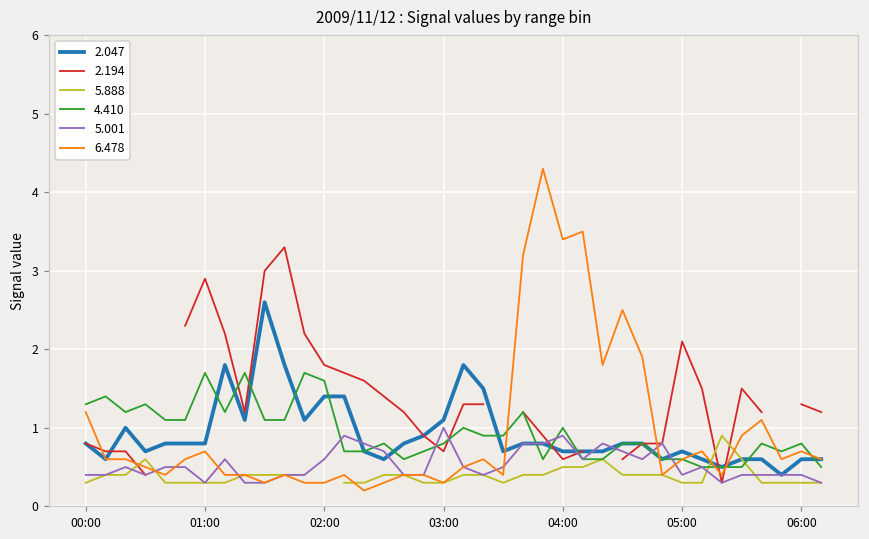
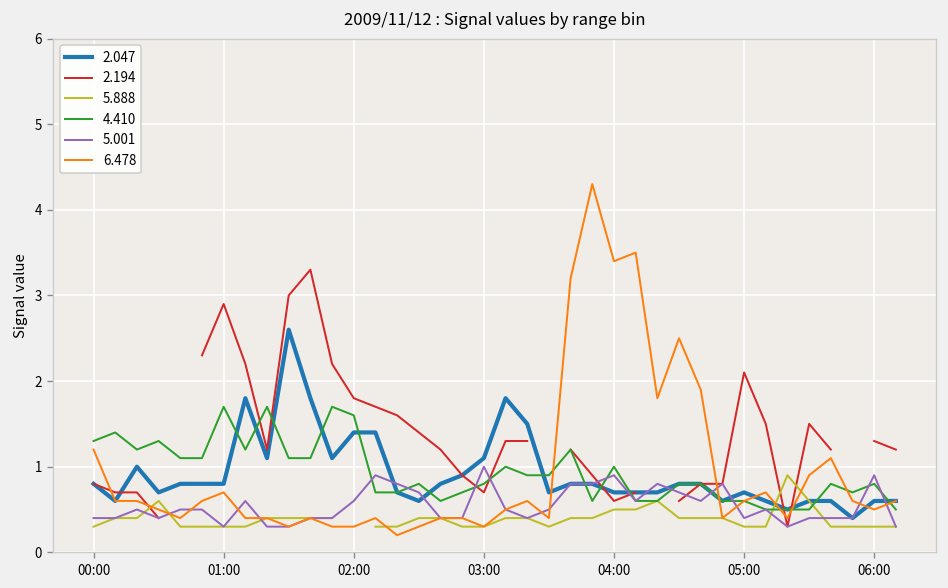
5.001, 06:00: 0.4 -> 0.9
6.478, 06:00: 0.7 -> 0.5
